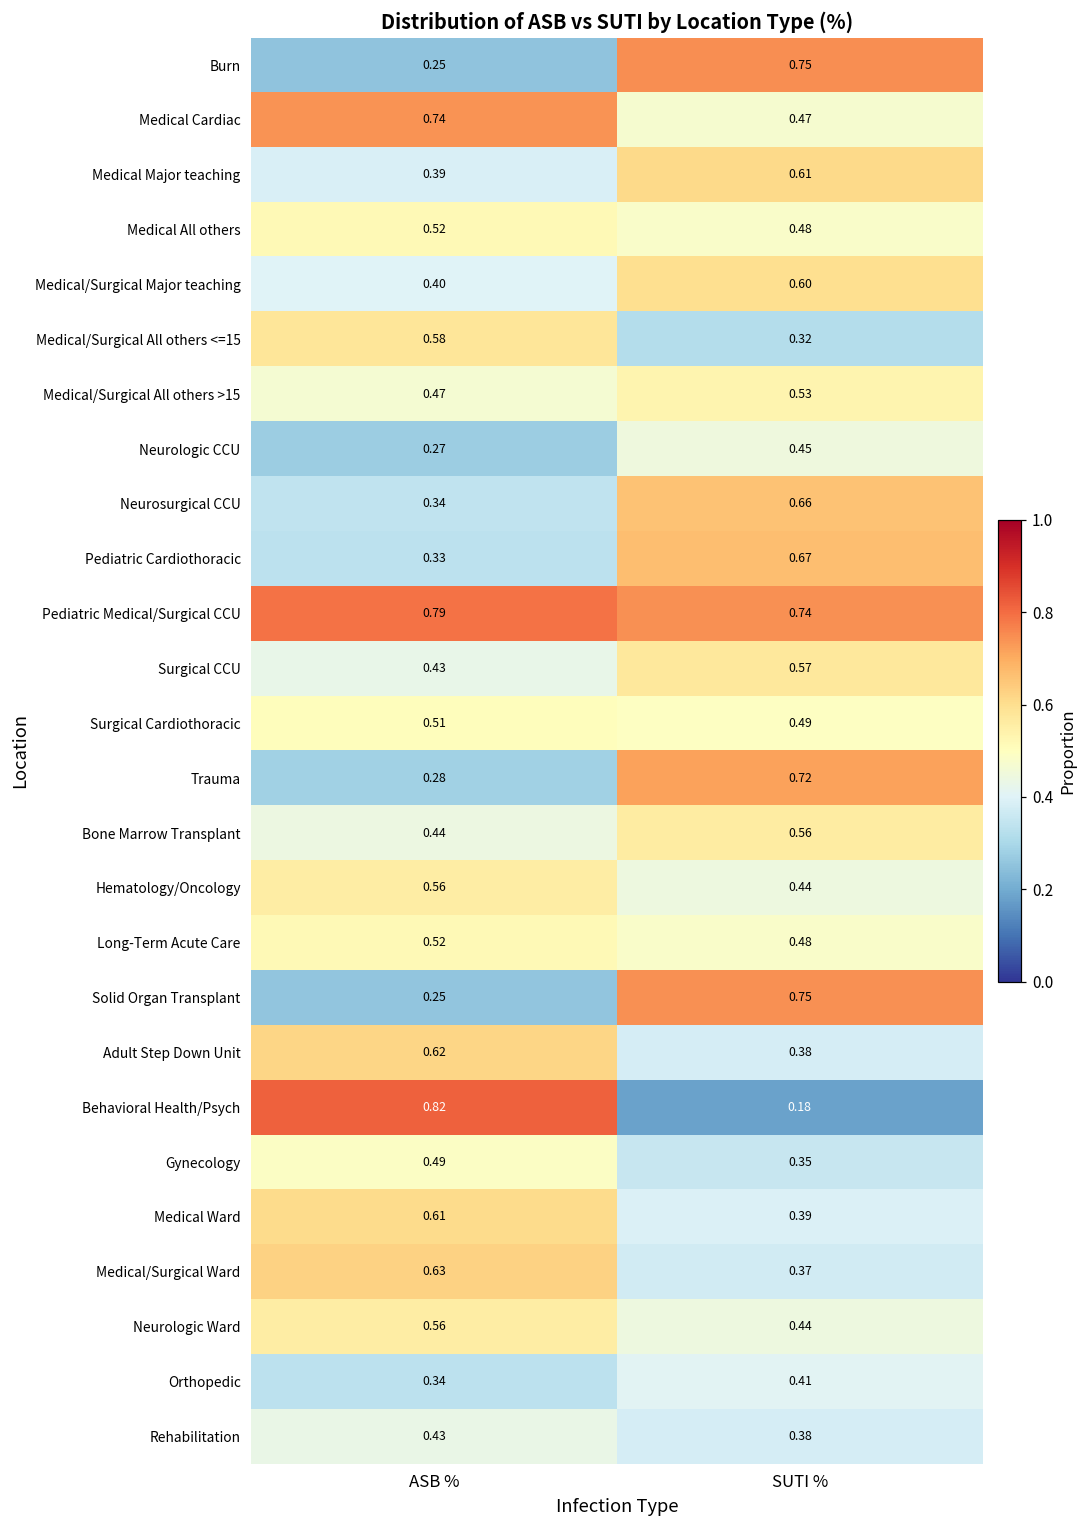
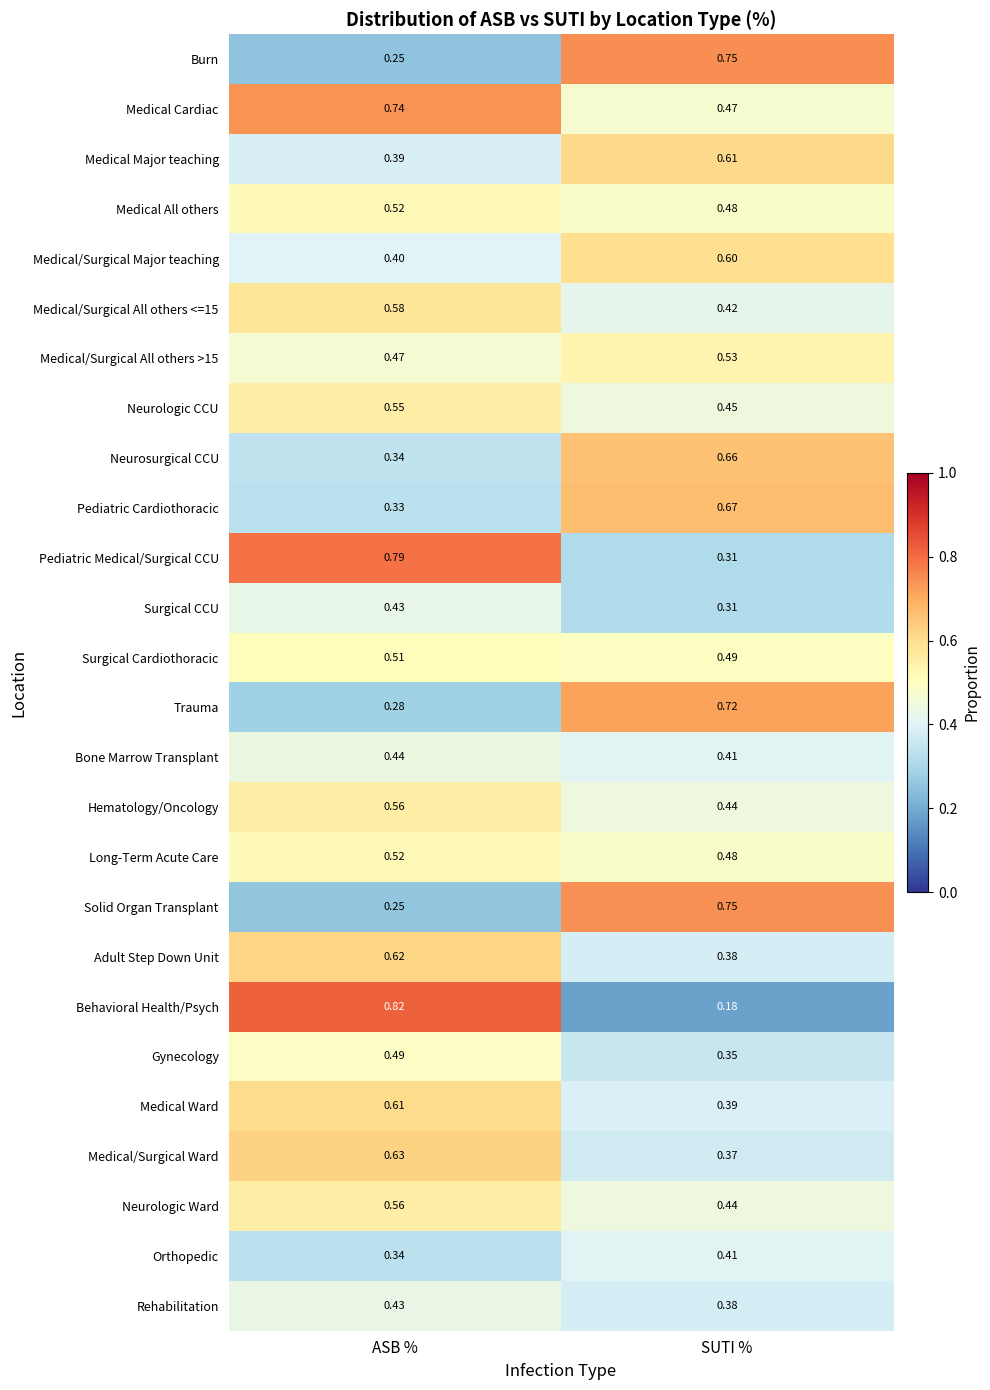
Medical/Surgical All others <=15, SUTI %: 0.32 -> 0.42
Neurologic CCU, ASB %: 0.27 -> 0.55
Pediatric Medical/Surgical CCU, SUTI %: 0.74 -> 0.31
Surgical CCU, SUTI %: 0.57 -> 0.31
Bone Marrow Transplant, SUTI %: 0.56 -> 0.41
